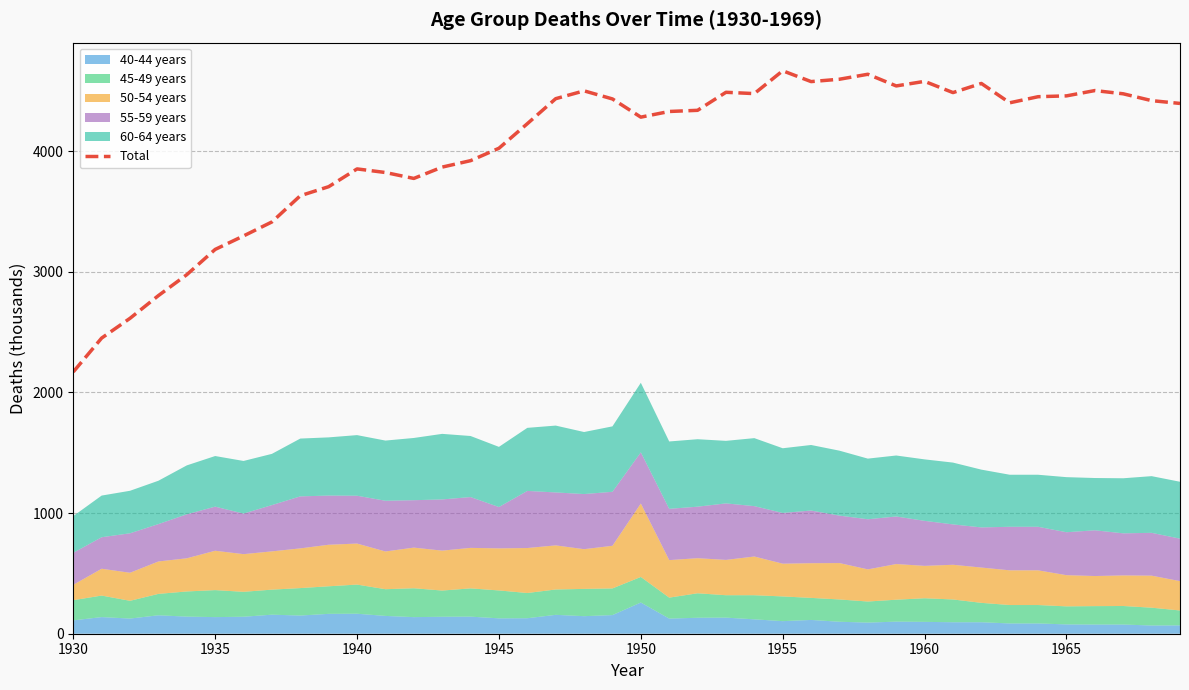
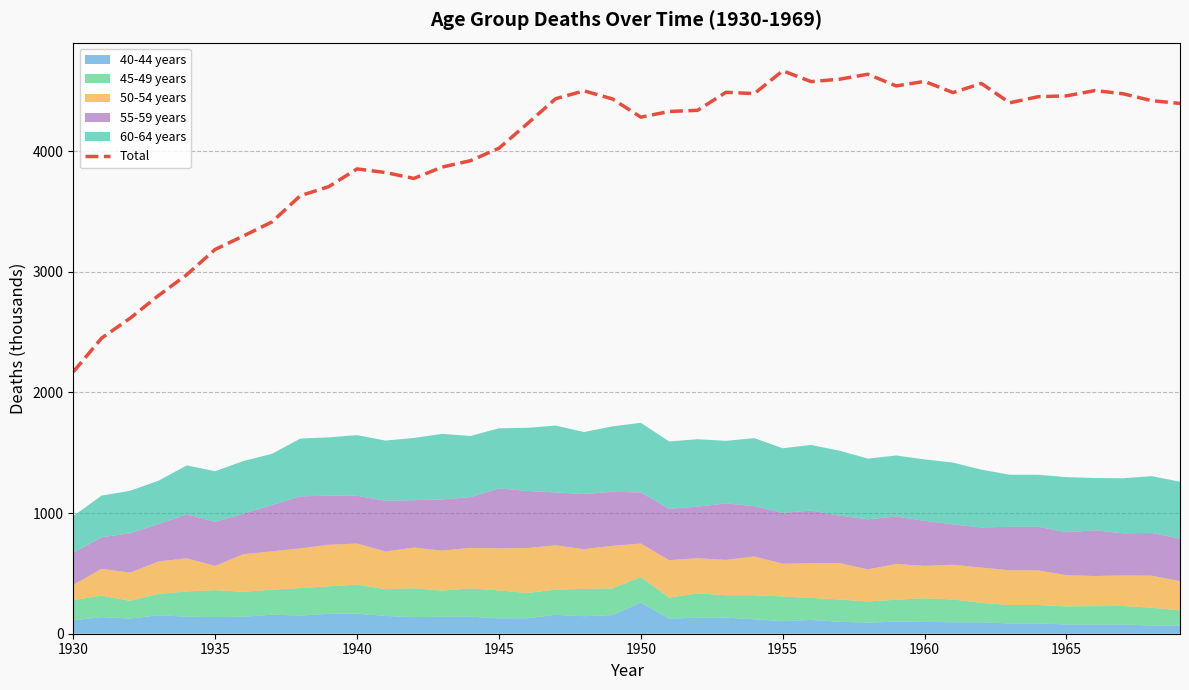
50-54 years, 1935: 330 -> 200
55-59 years, 1945: 340 -> 500
50-54 years, 1950: 610 -> 280
